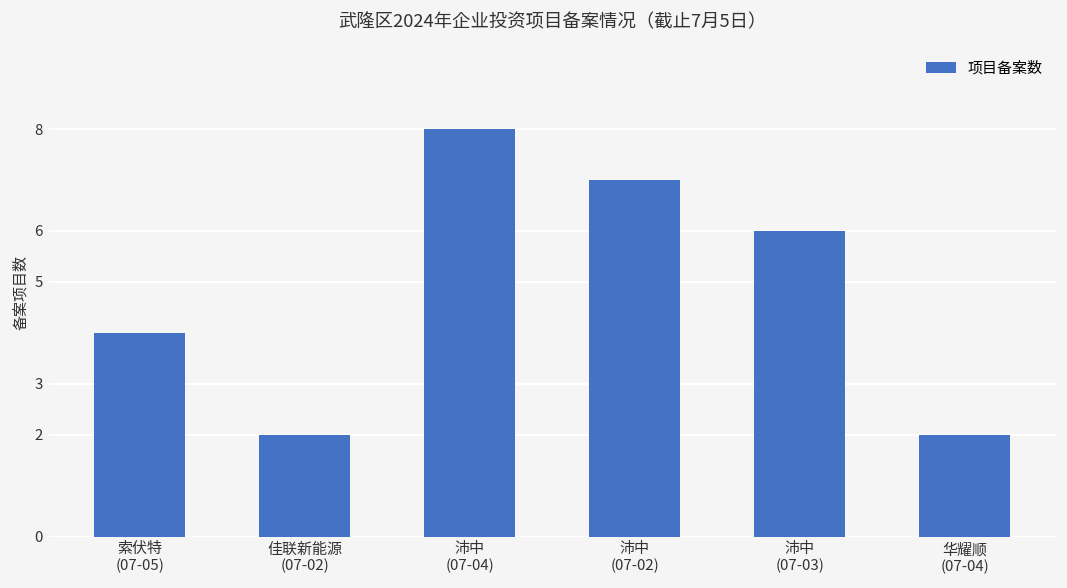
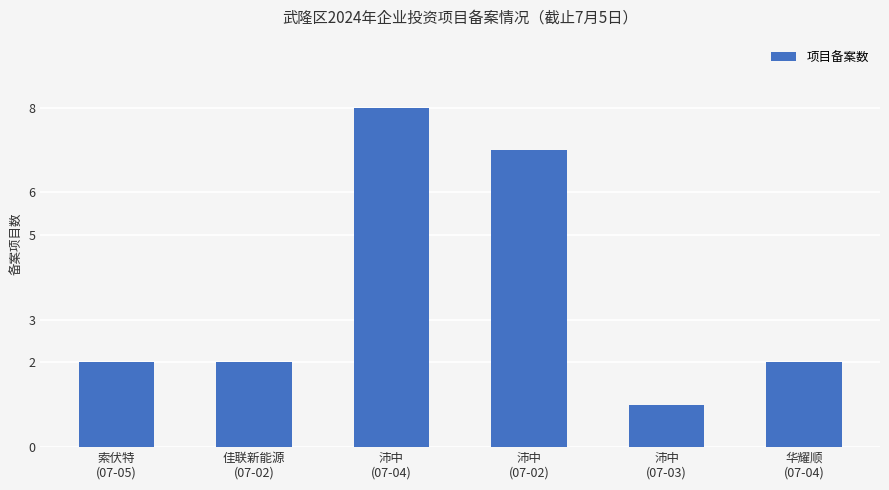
索伏特 (07-05): 4 -> 2
沛中 (07-03): 6 -> 1
